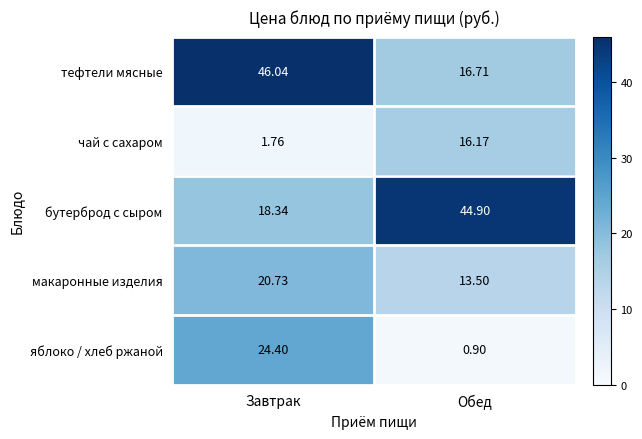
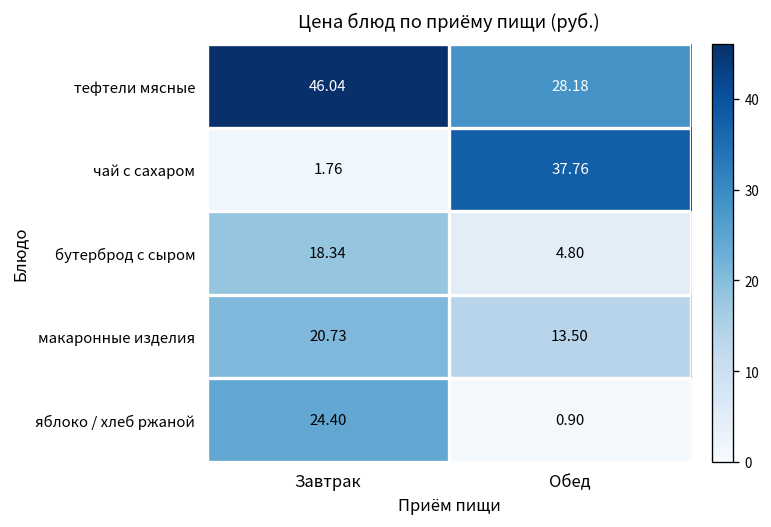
тефтели мясные, Обед: 16.71 -> 28.18
чай с сахаром, Обед: 16.17 -> 37.76
бутерброд с сыром, Обед: 44.90 -> 4.80
